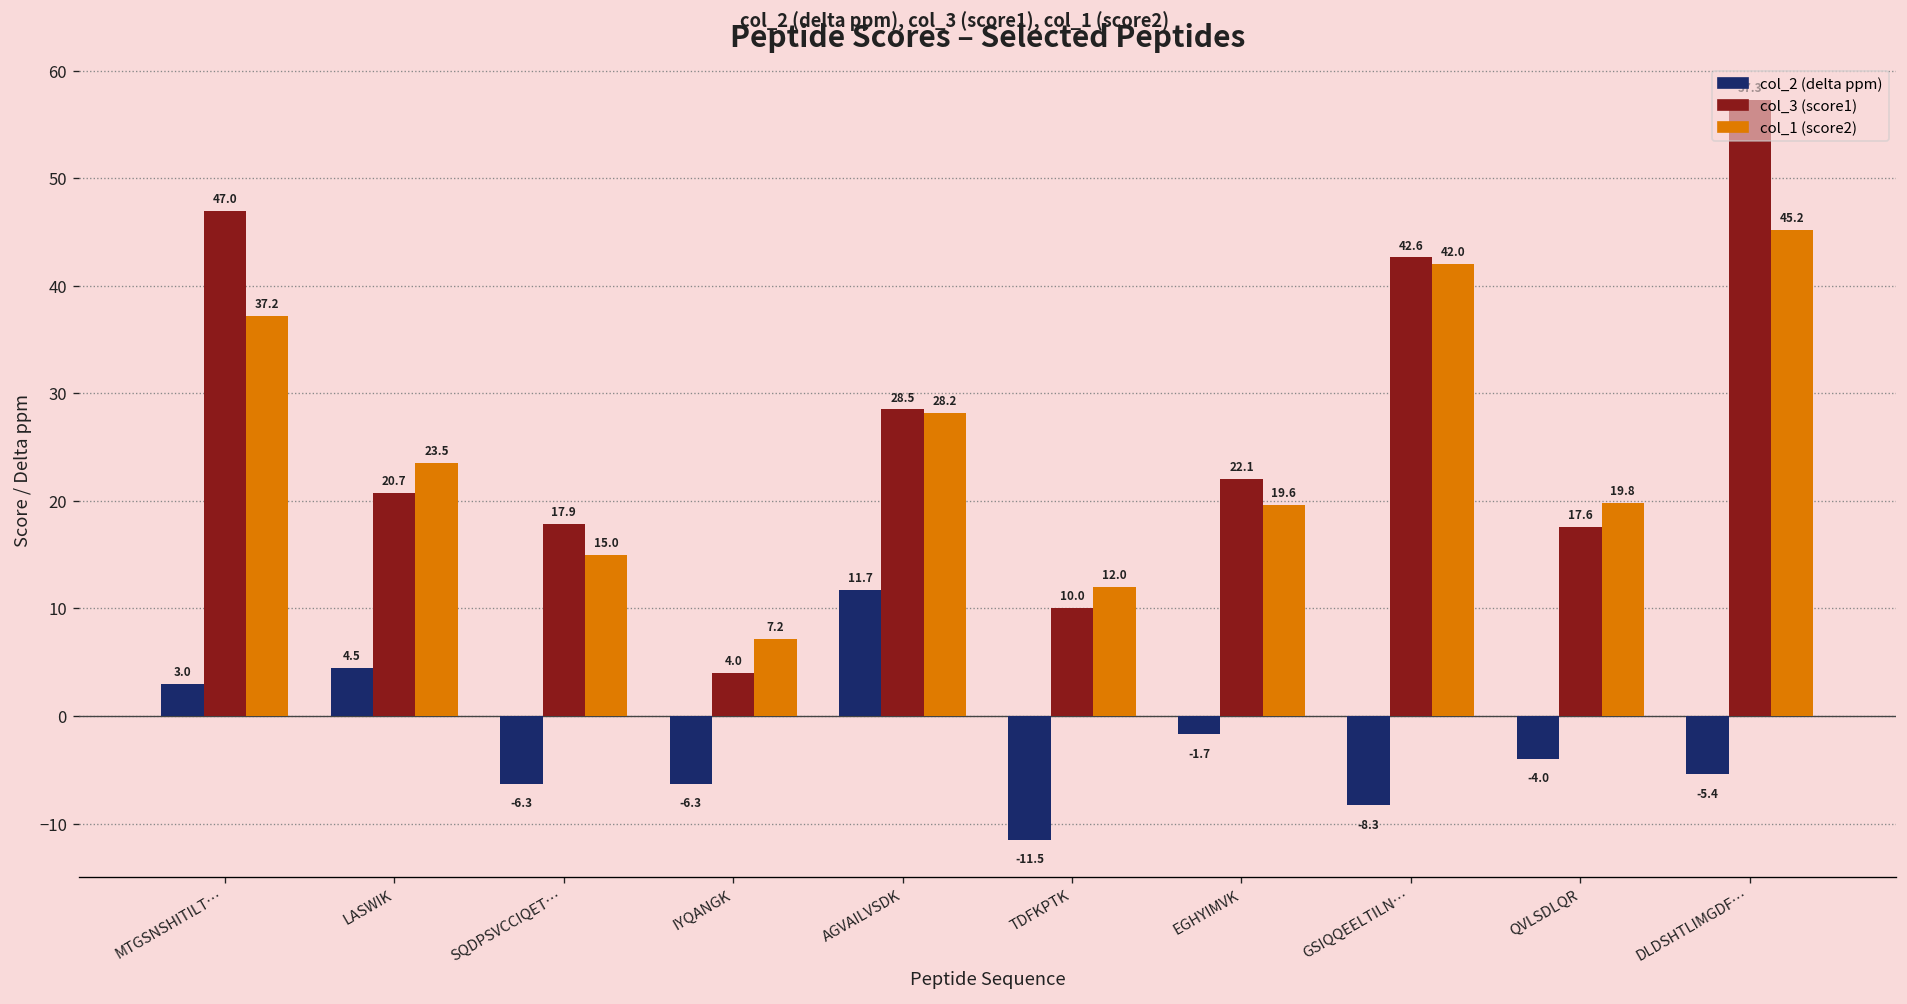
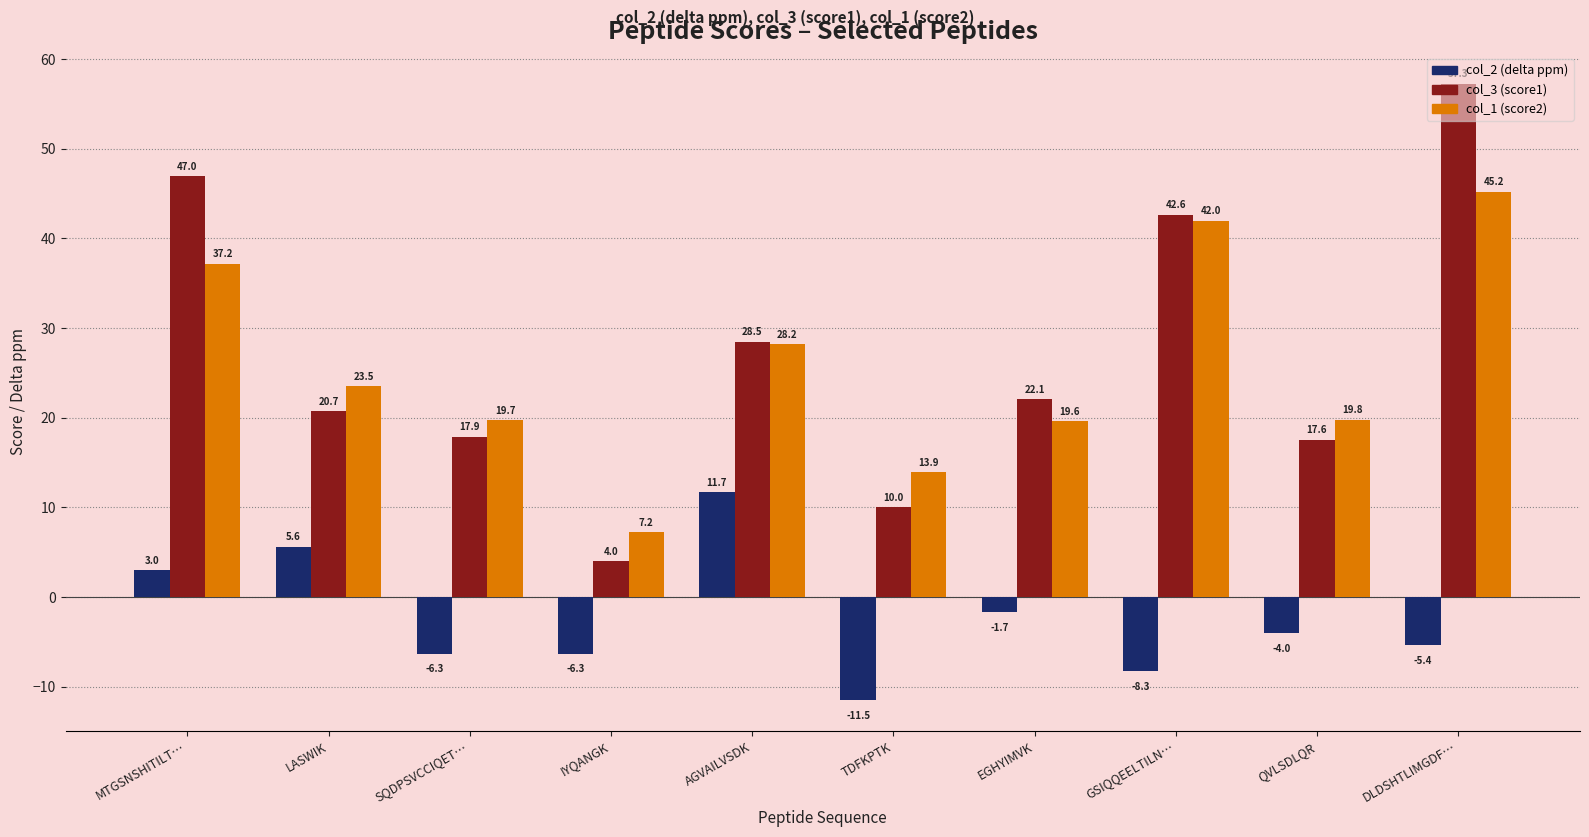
col_2 (delta ppm), LASWIK: 4.5 -> 5.6
col_1 (score2), SQDPSVCCIQET…: 15.0 -> 19.7
col_1 (score2), TDFKPTK: 12.0 -> 13.9
